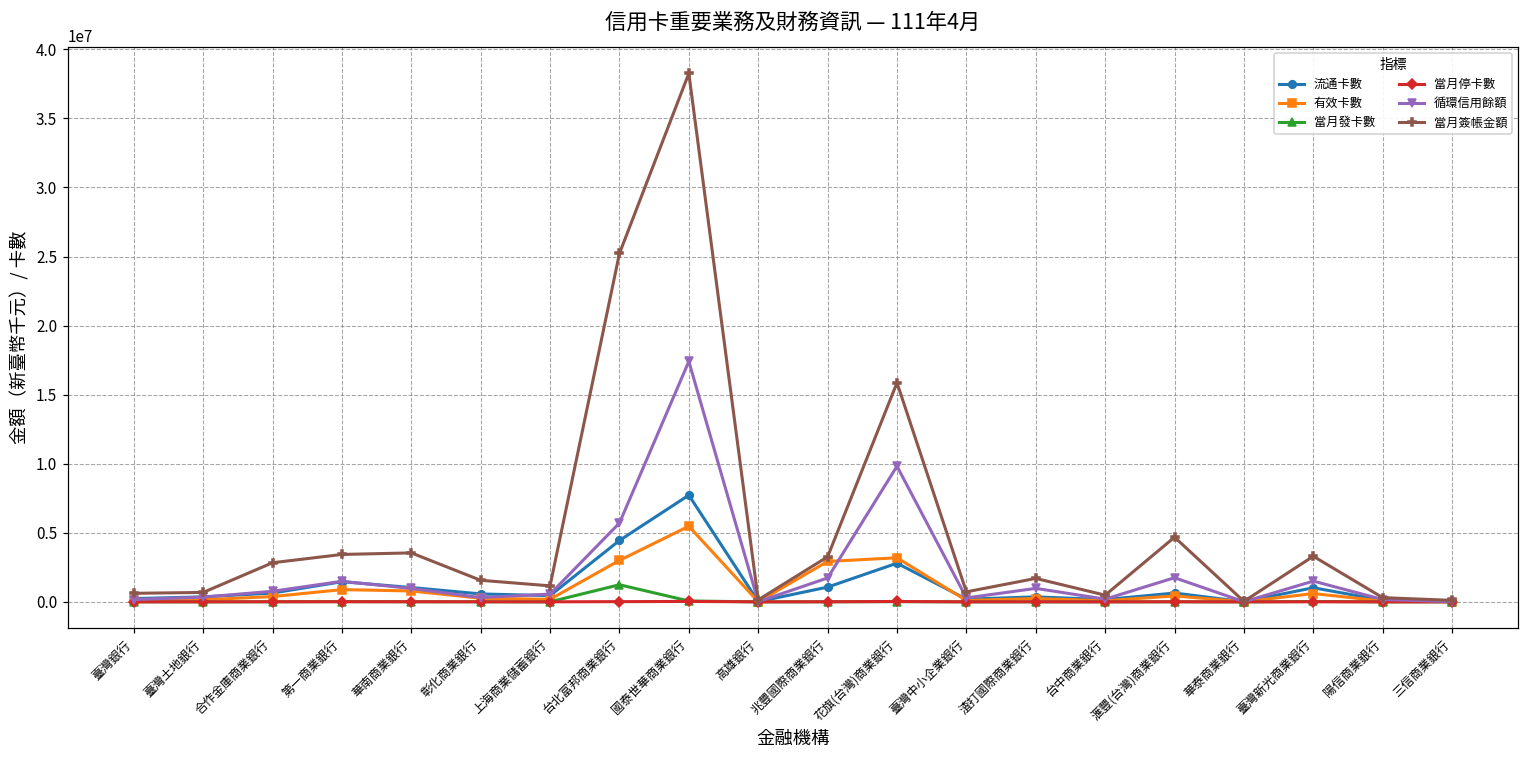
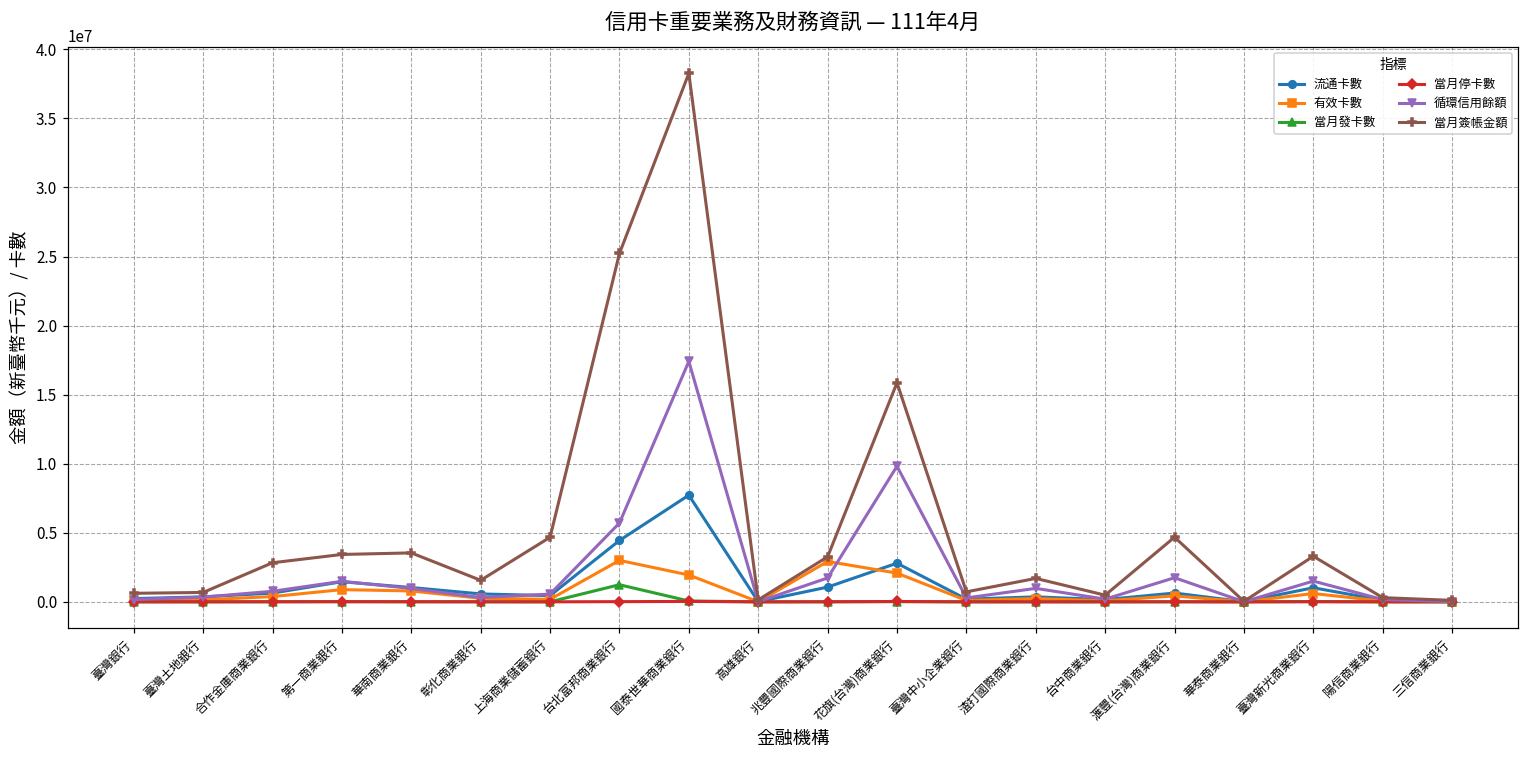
當月簽帳金額, 上海商業儲蓄銀行: 1200000 -> 4700000
有效卡數, 國泰世華商業銀行: 5500000 -> 1900000
有效卡數, 花旗(台灣)商業銀行: 3200000 -> 2100000
